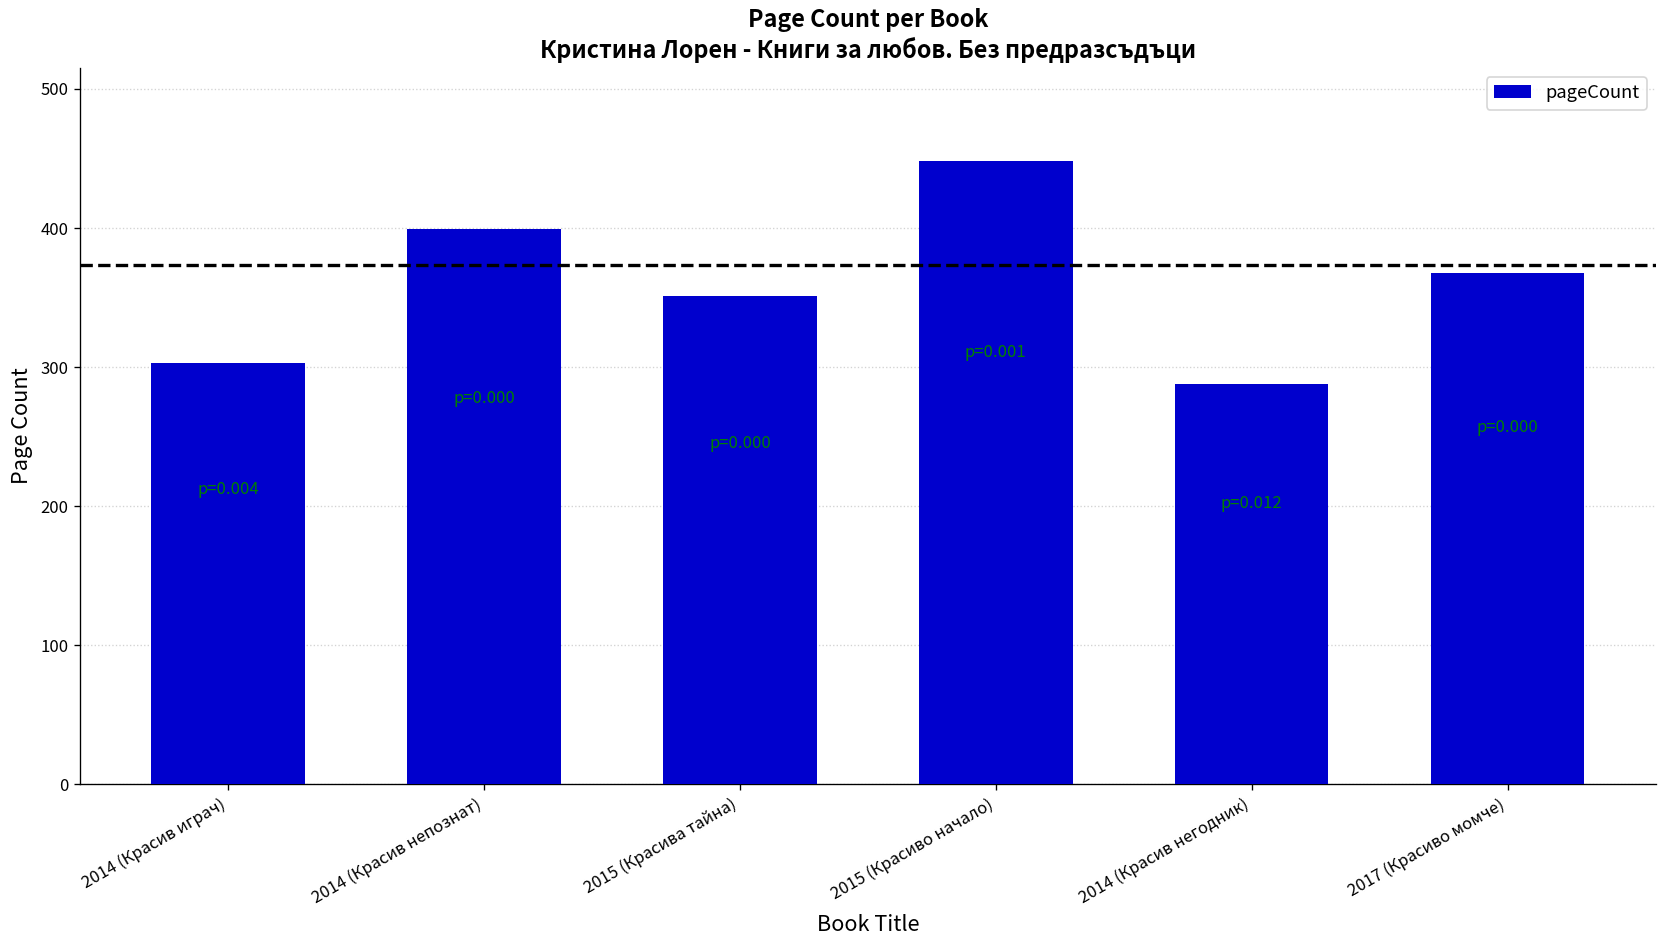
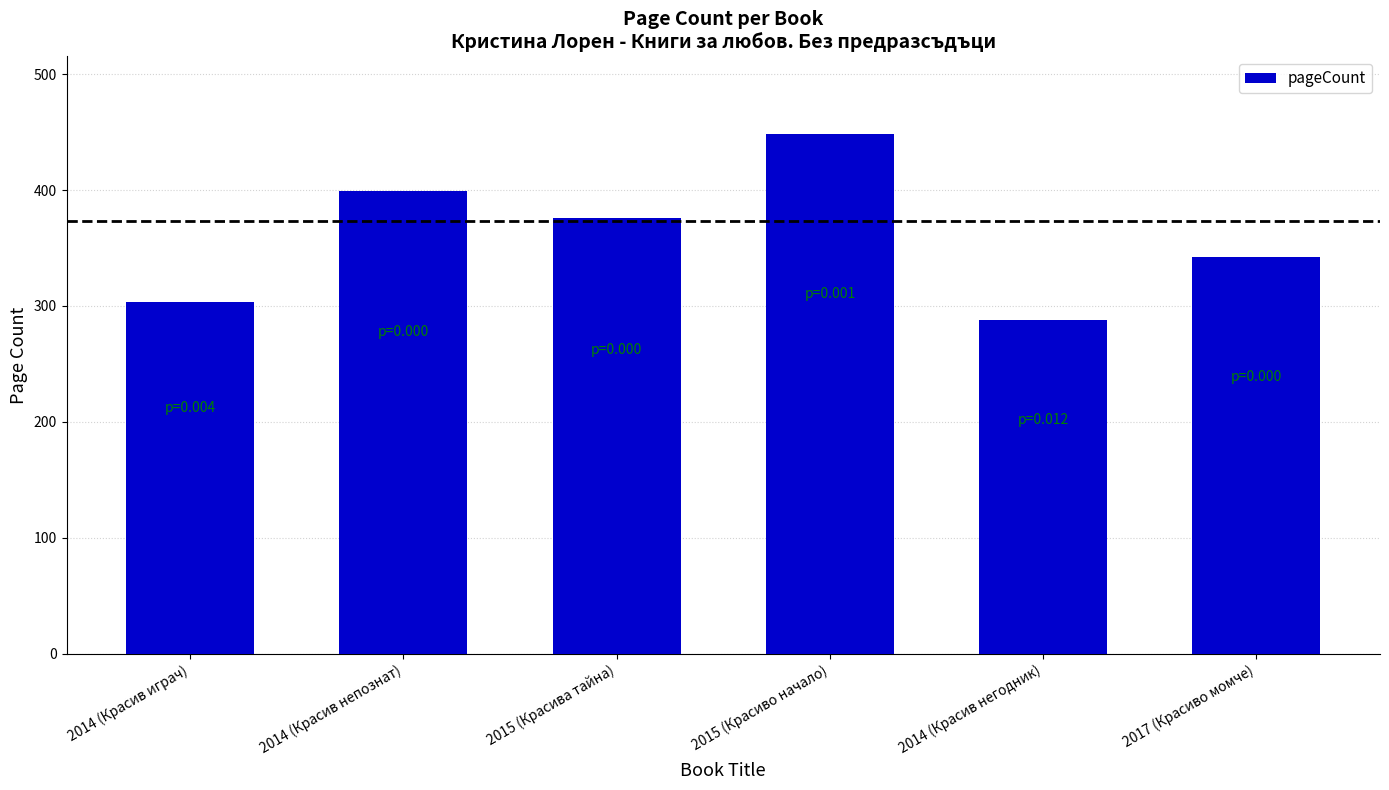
2015 (Красива тайна): 351 -> 376
2017 (Красиво момче): 368 -> 342
